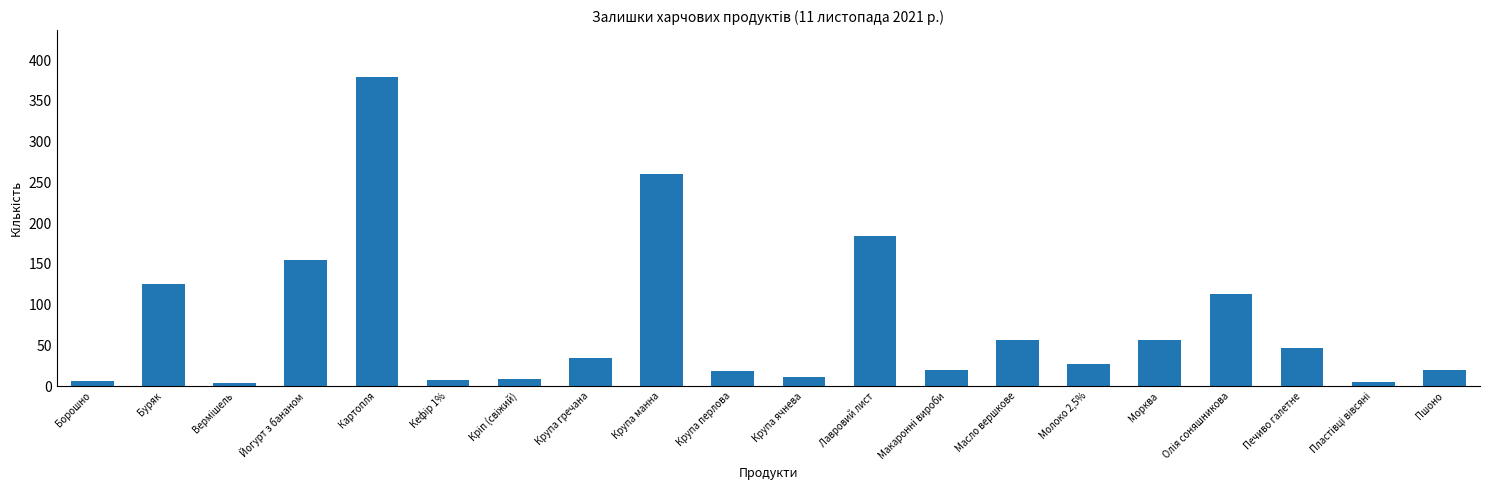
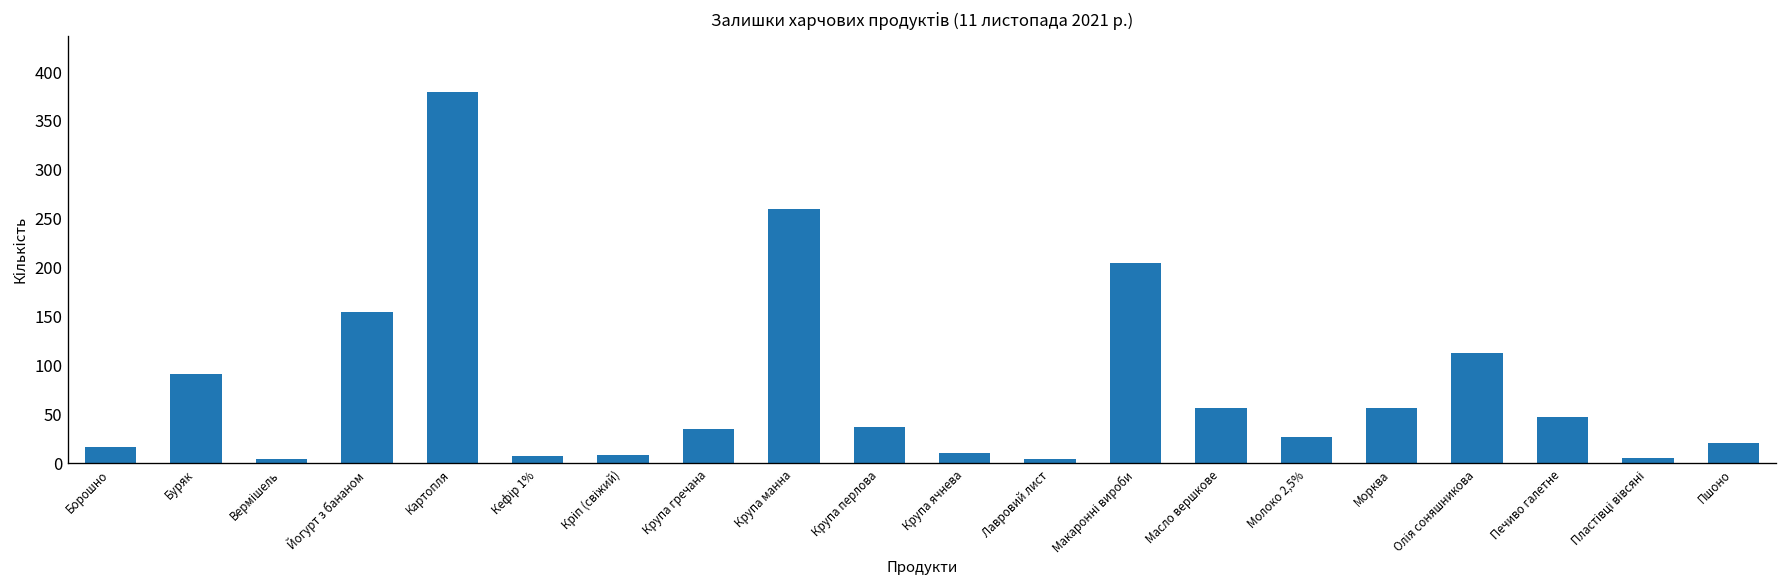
Борошно: 10 -> 20
Буряк: 130 -> 90
Крупа перлова: 20 -> 40
Лавровий лист: 180 -> 0
Макаронні вироби: 20 -> 200
